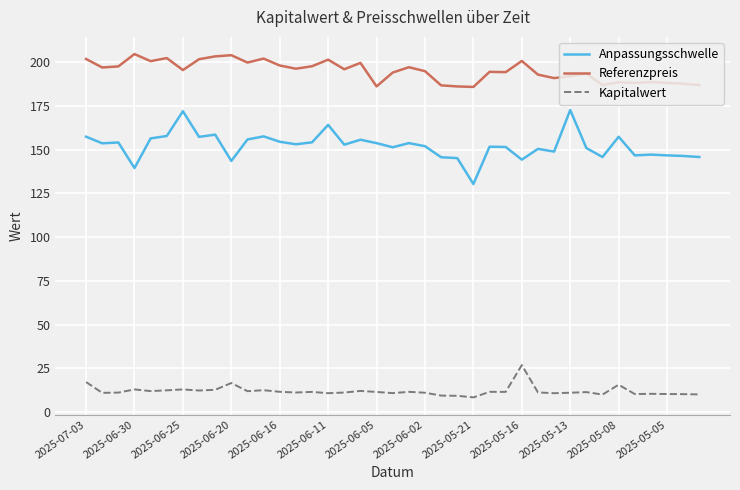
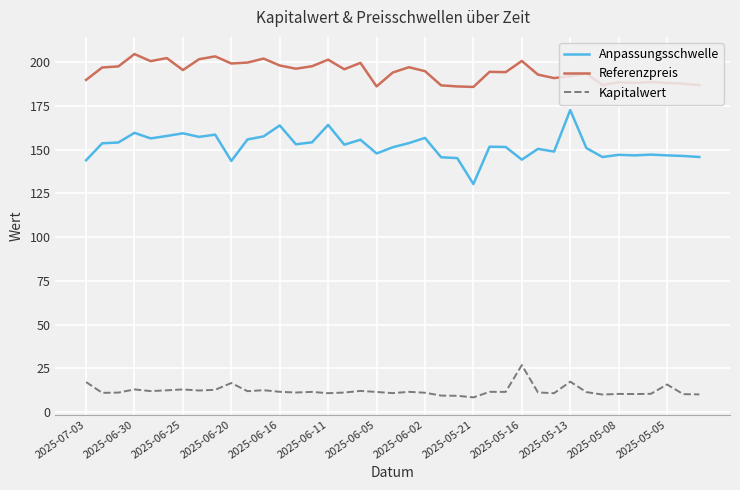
Anpassungsschwelle, 2025-07-03: 157 -> 144
Referenzpreis, 2025-07-03: 202 -> 190
Anpassungsschwelle, 2025-06-30: 140 -> 160
Anpassungsschwelle, 2025-06-25: 172 -> 159
Referenzpreis, 2025-06-20: 204 -> 199
Anpassungsschwelle, 2025-06-16: 155 -> 164
Anpassungsschwelle, 2025-06-05: 154 -> 148
Anpassungsschwelle, 2025-06-02: 152 -> 157
Kapitalwert, 2025-05-13: 11 -> 17
Anpassungsschwelle, 2025-05-08: 157 -> 147
Kapitalwert, 2025-05-08: 16 -> 10
Kapitalwert, 2025-05-05: 10 -> 16
